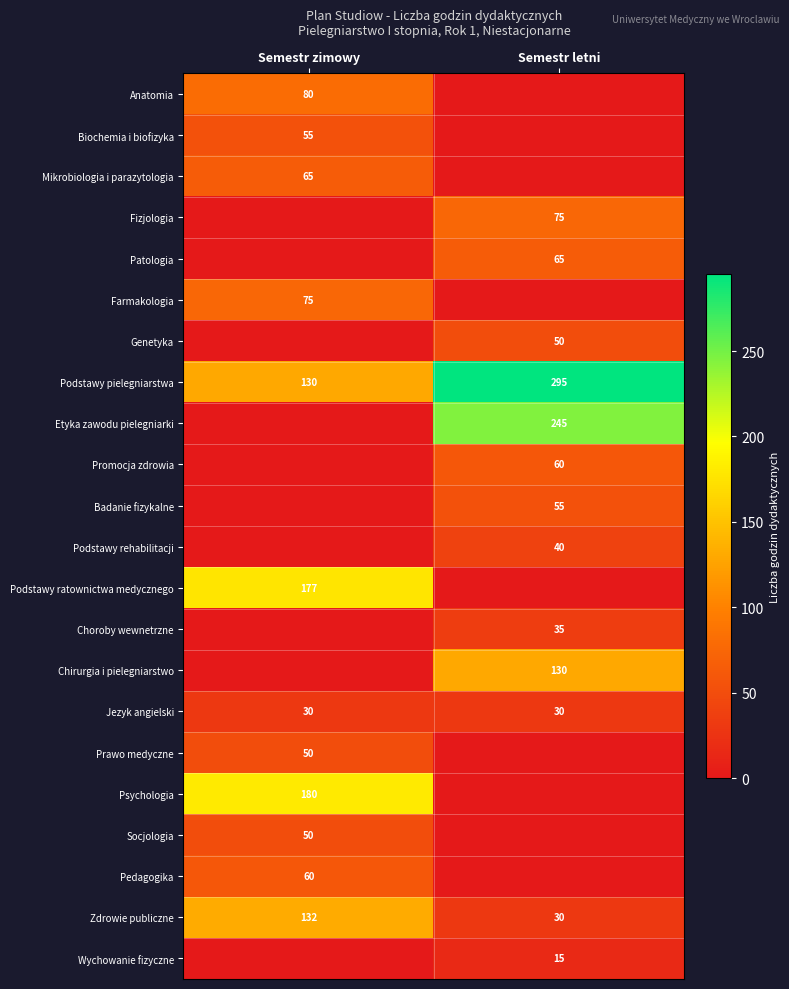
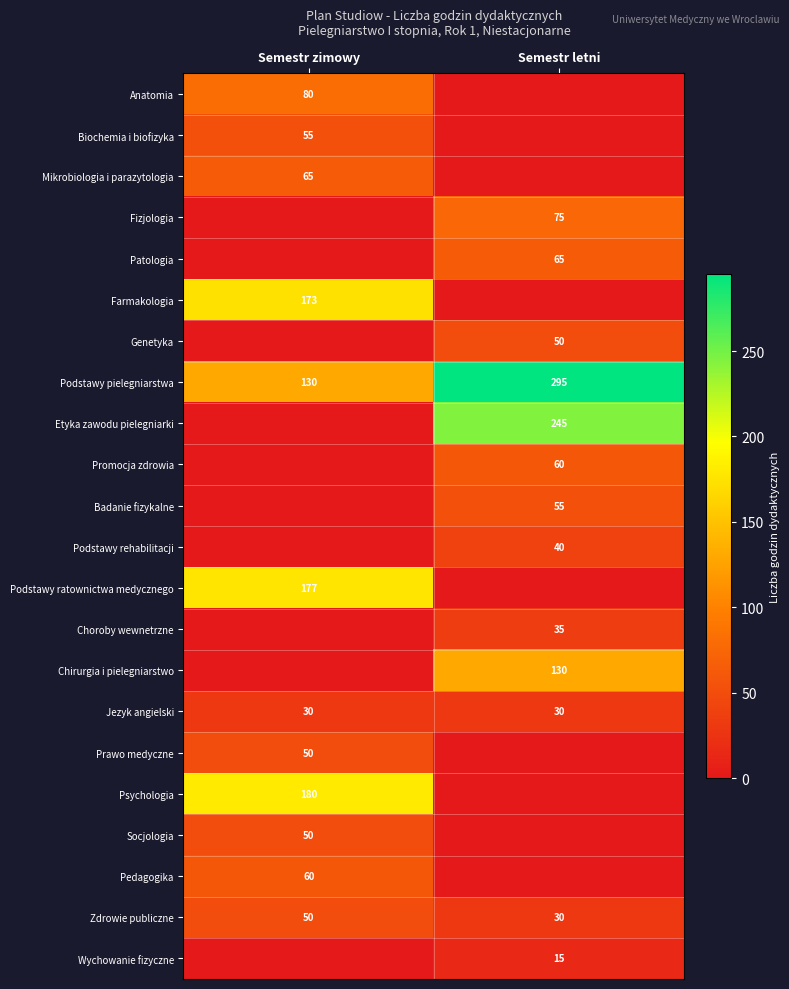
Farmakologia, Semestr zimowy: 75 -> 173
Zdrowie publiczne, Semestr zimowy: 132 -> 50
